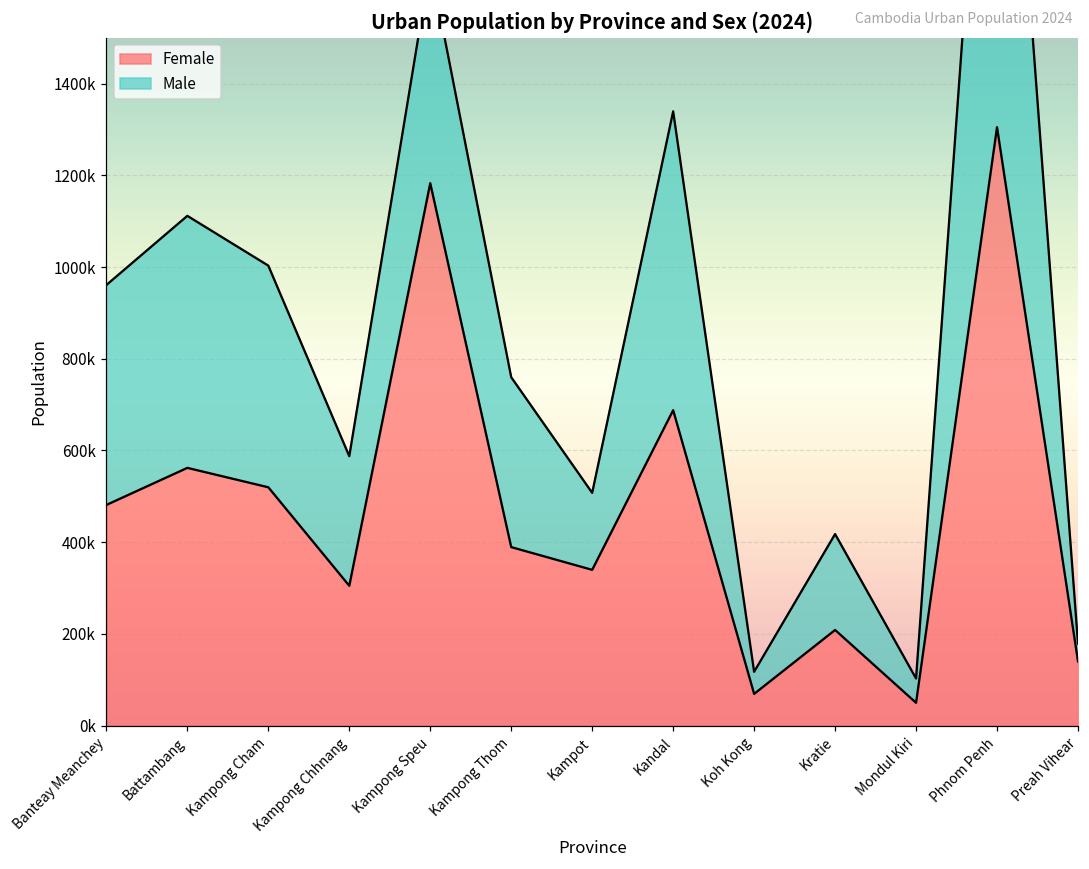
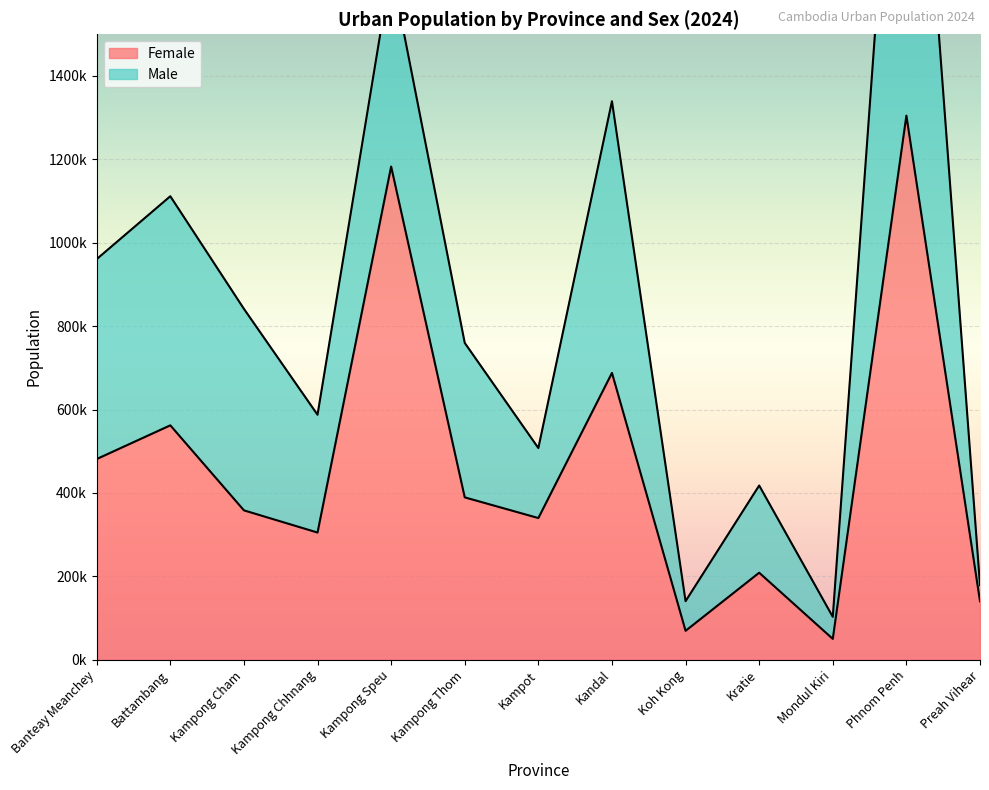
Female, Kampong Cham: 520000 -> 360000
Male, Koh Kong: 50000 -> 70000
